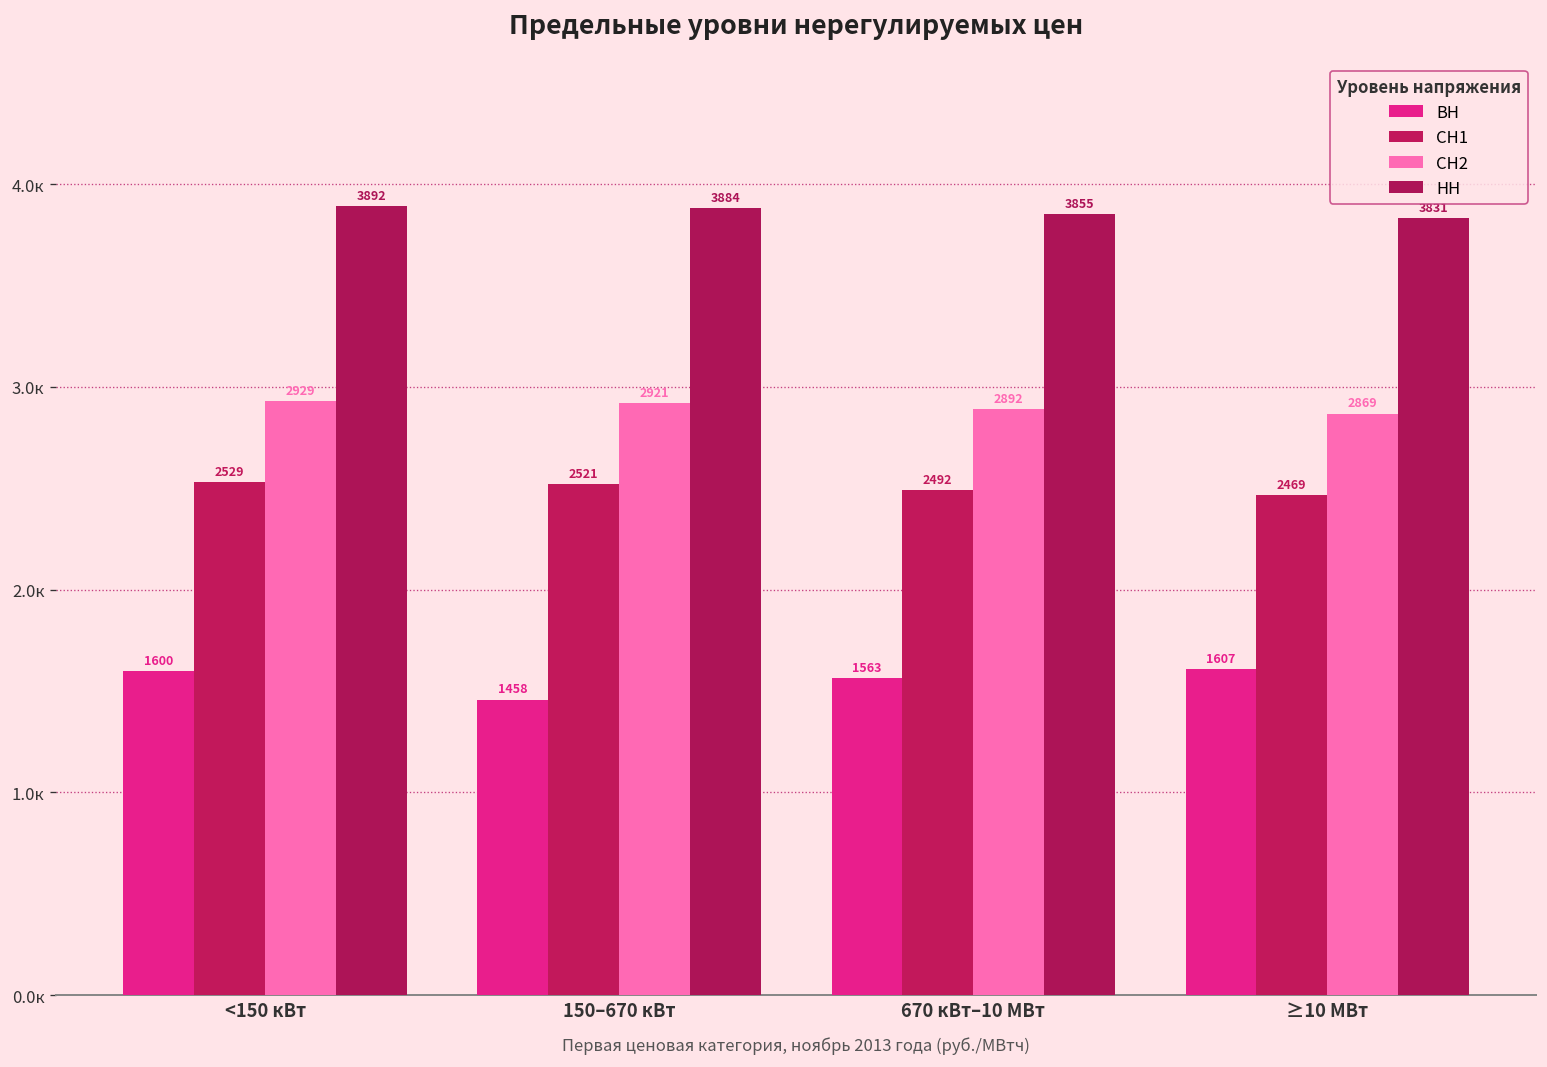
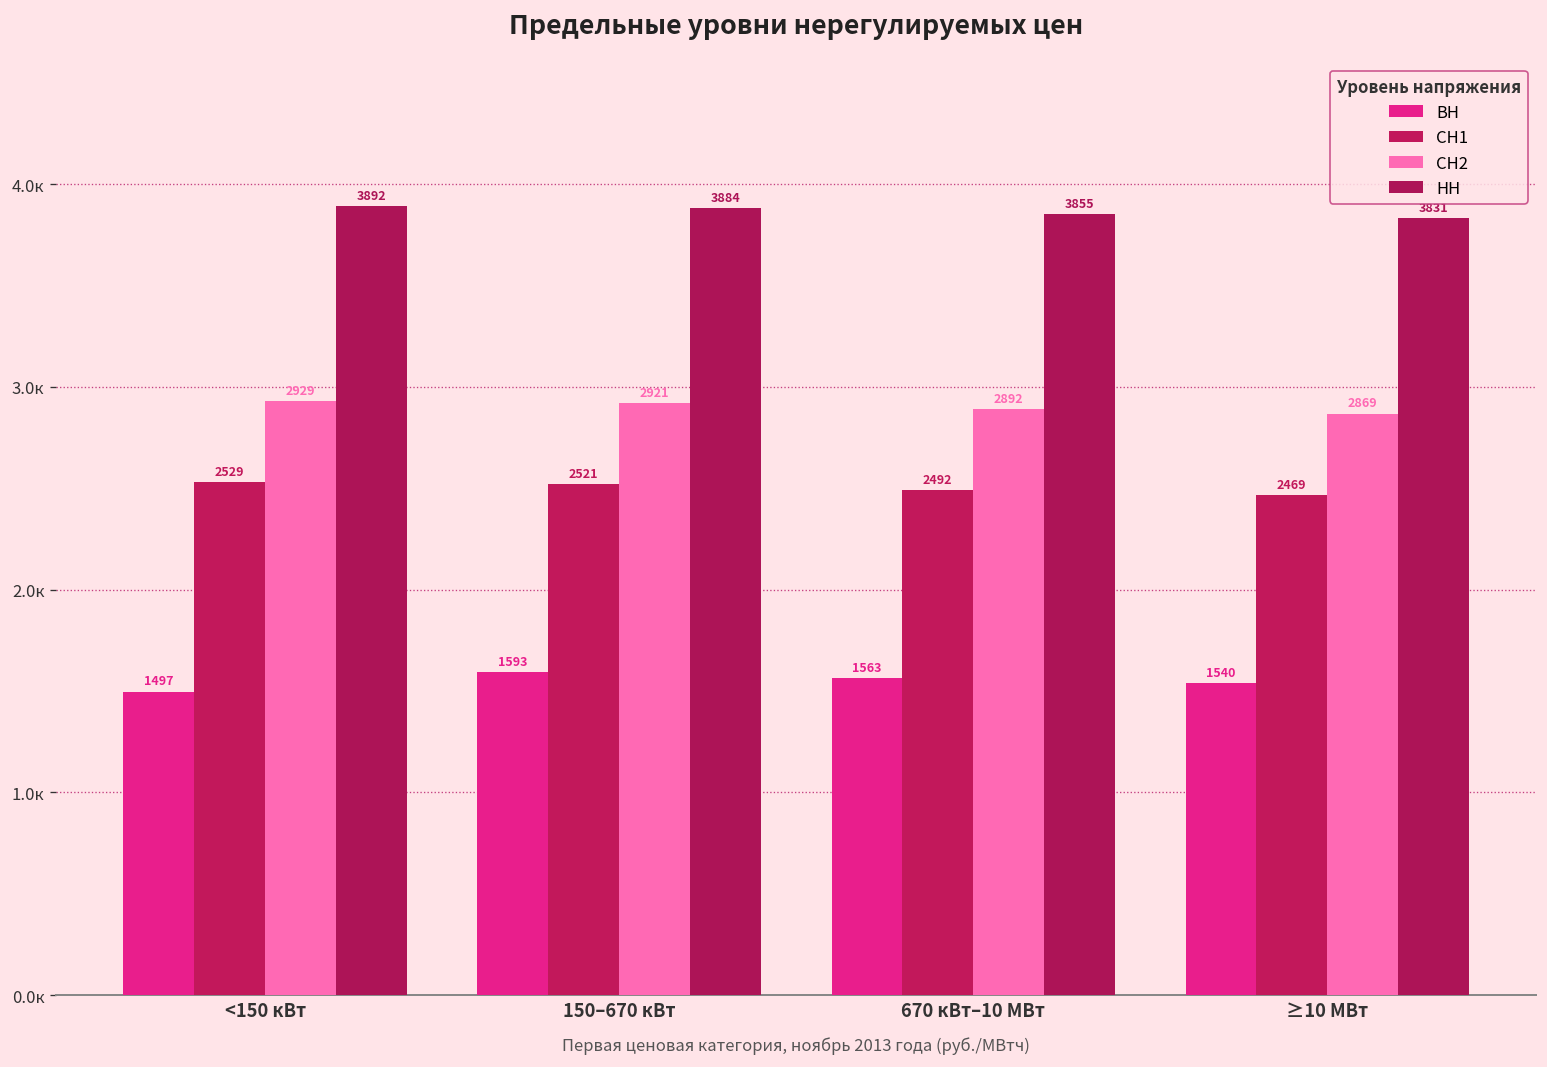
ВН, <150 кВт: 1600 -> 1497
ВН, 150–670 кВт: 1458 -> 1593
ВН, ≥10 МВт: 1607 -> 1540
